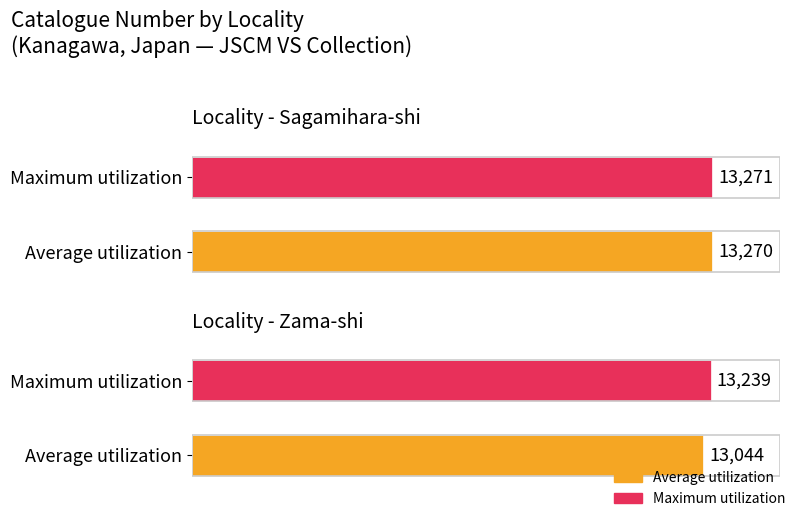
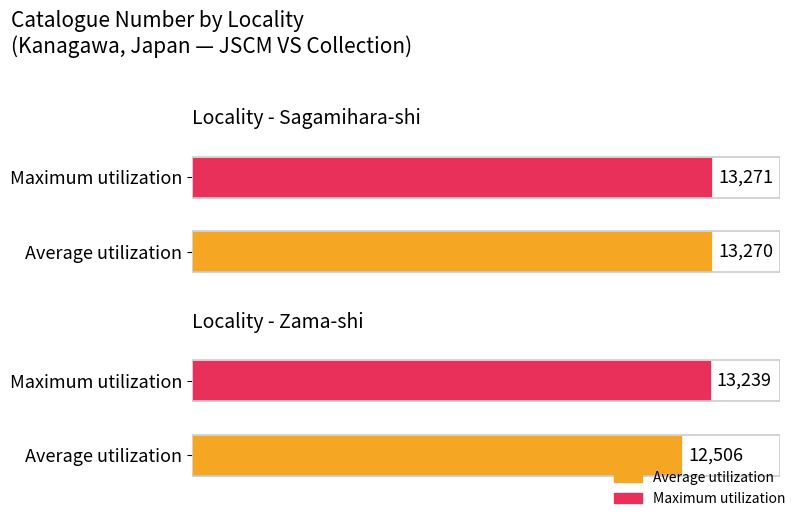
Locality - Zama-shi, Average utilization: 13,044 -> 12,506
